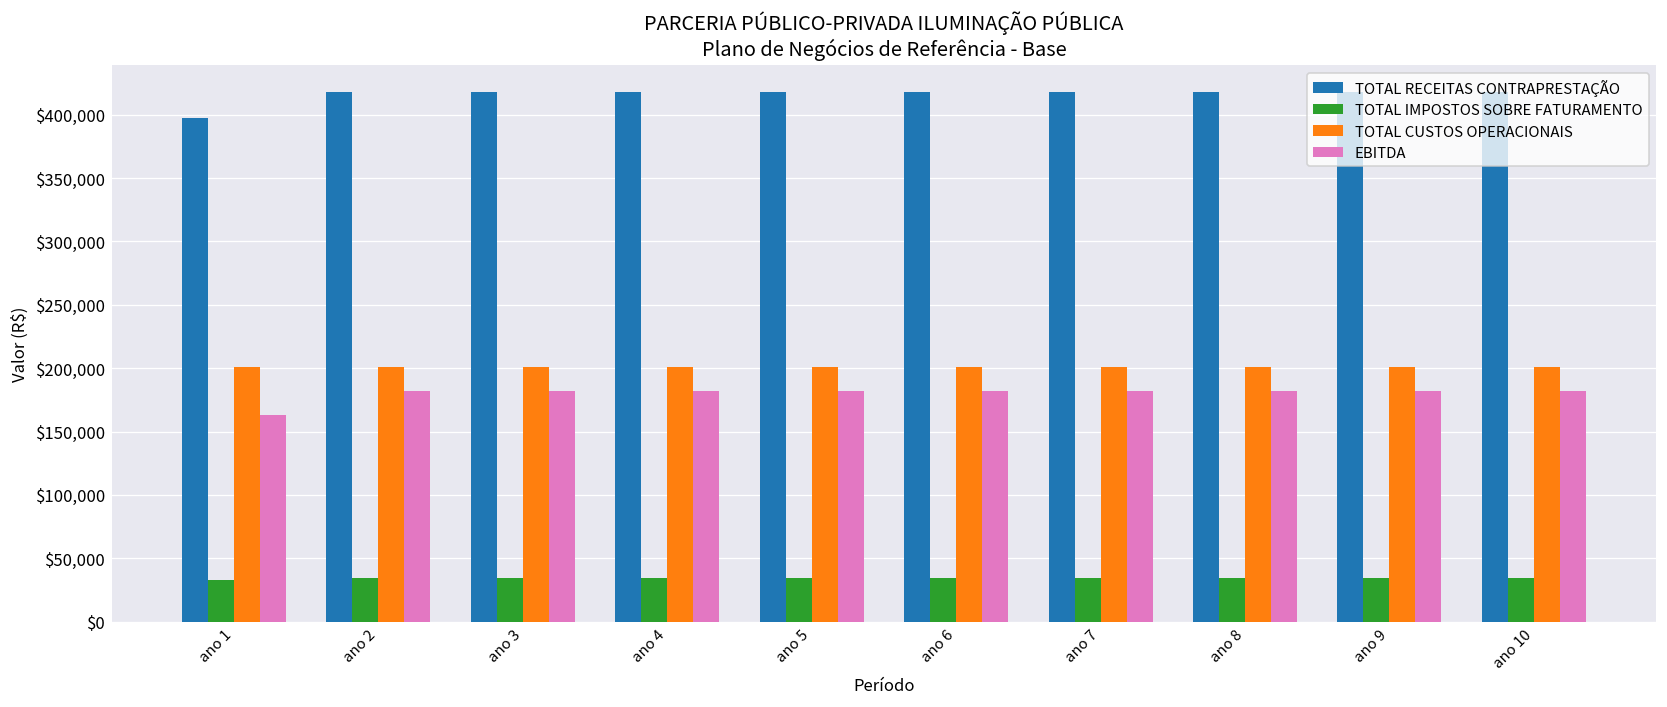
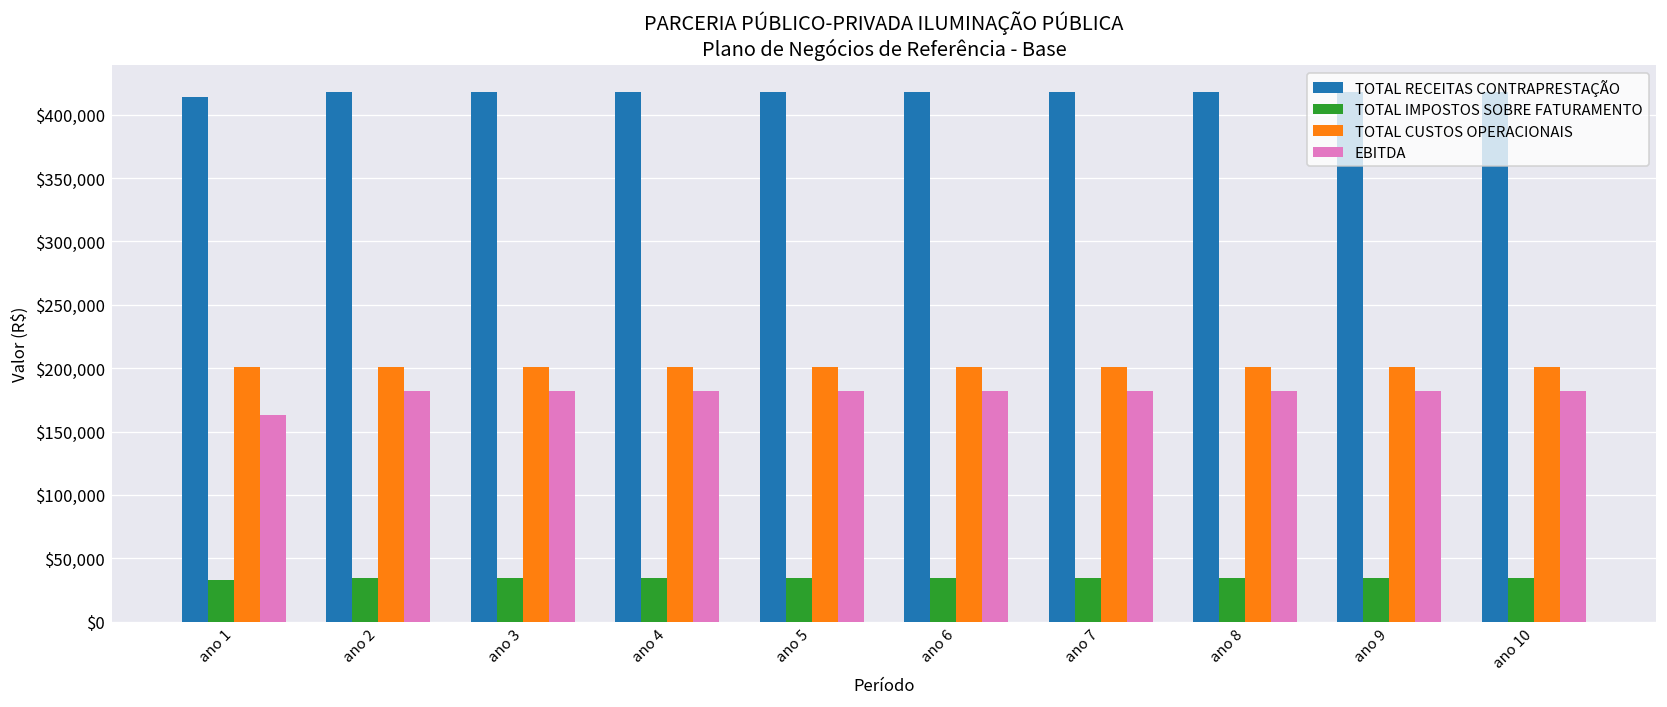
TOTAL RECEITAS CONTRAPRESTAÇÃO, ano 1: $397,000 -> $414,000
